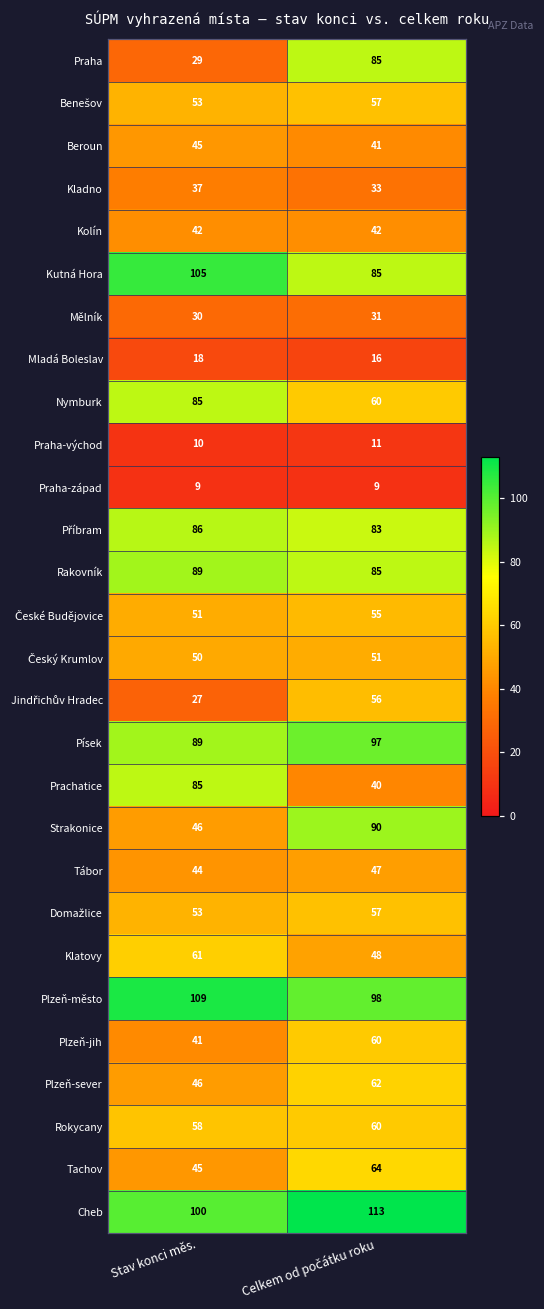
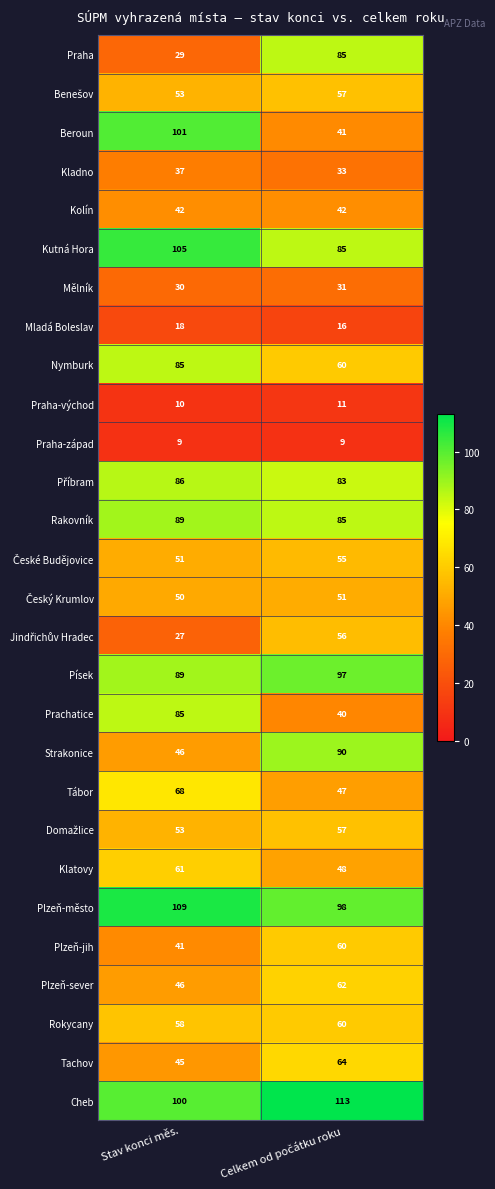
Beroun, Stav konci měs.: 45 -> 101
Tábor, Stav konci měs.: 44 -> 68
